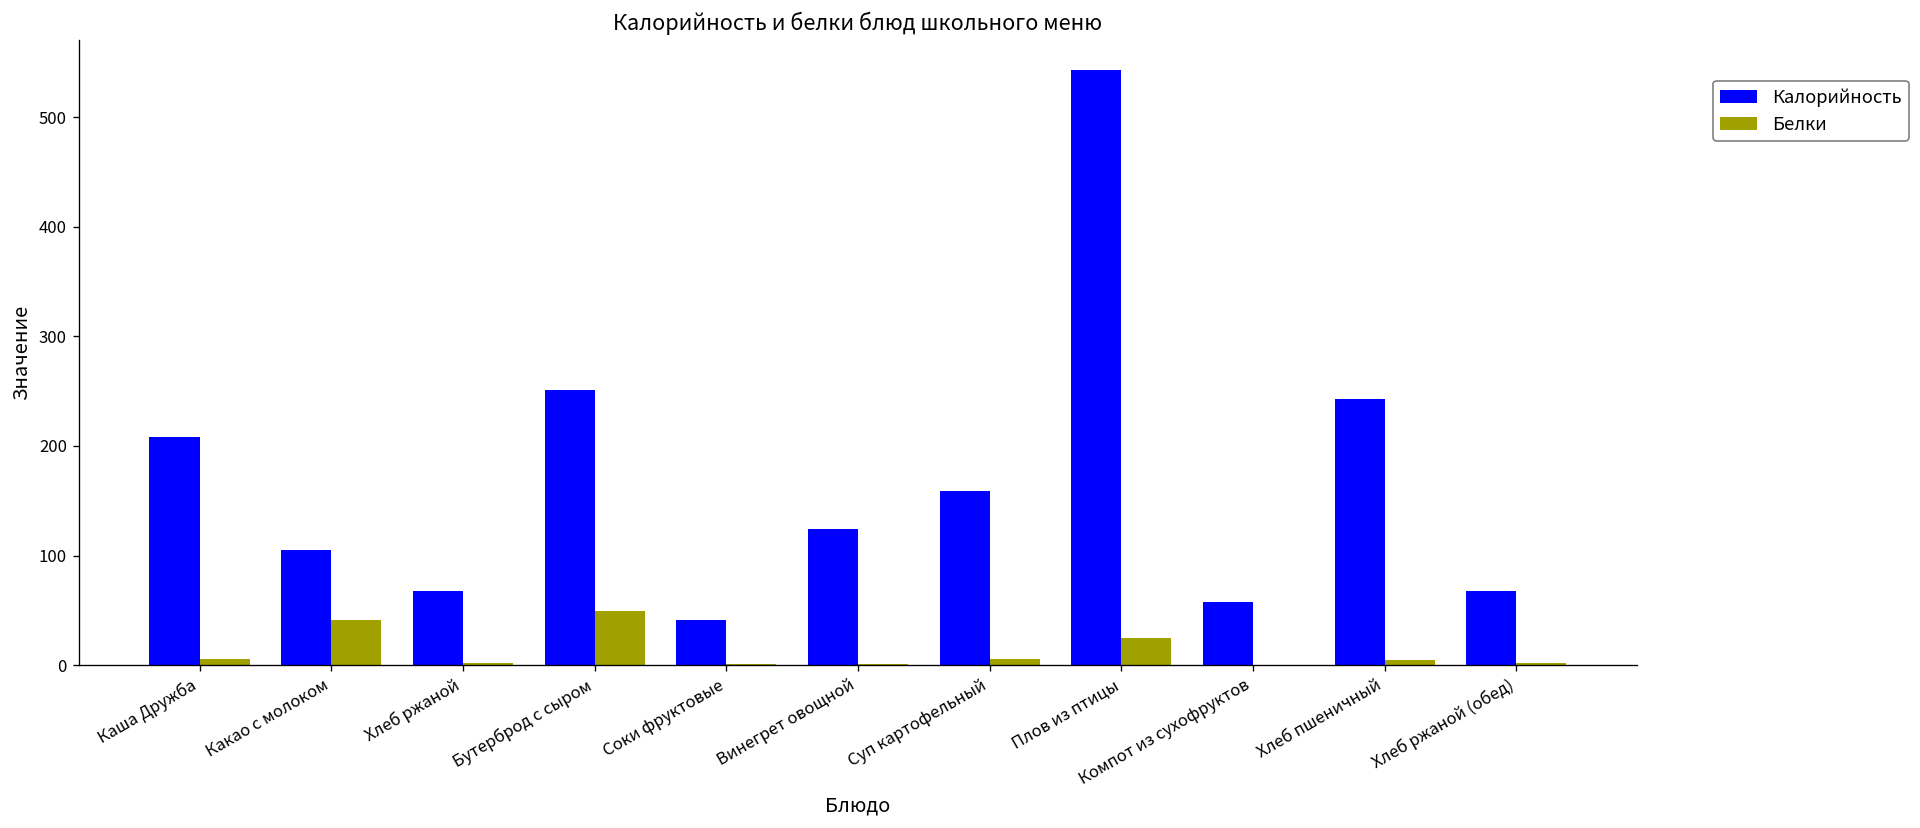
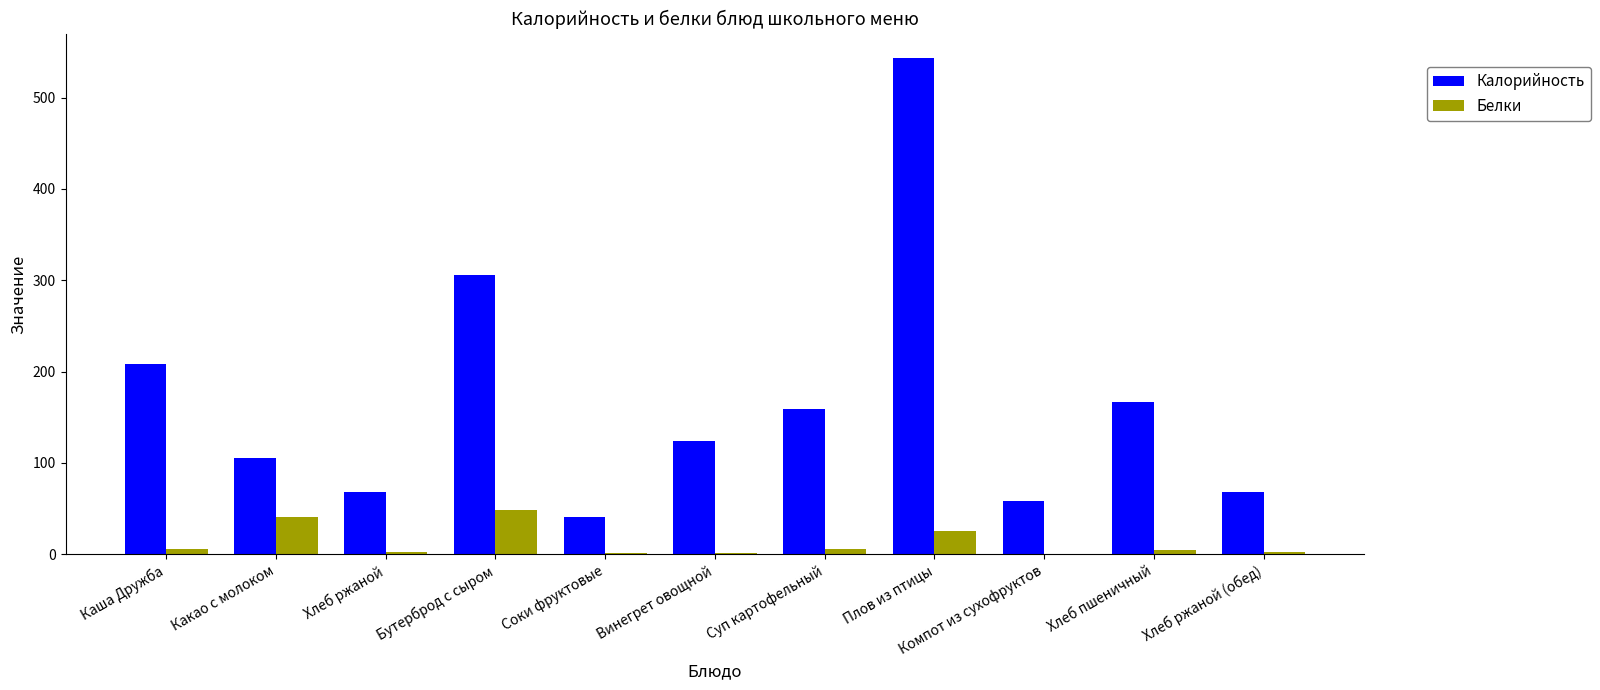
Калорийность, Бутерброд с сыром: 250 -> 310
Калорийность, Хлеб пшеничный: 240 -> 170
